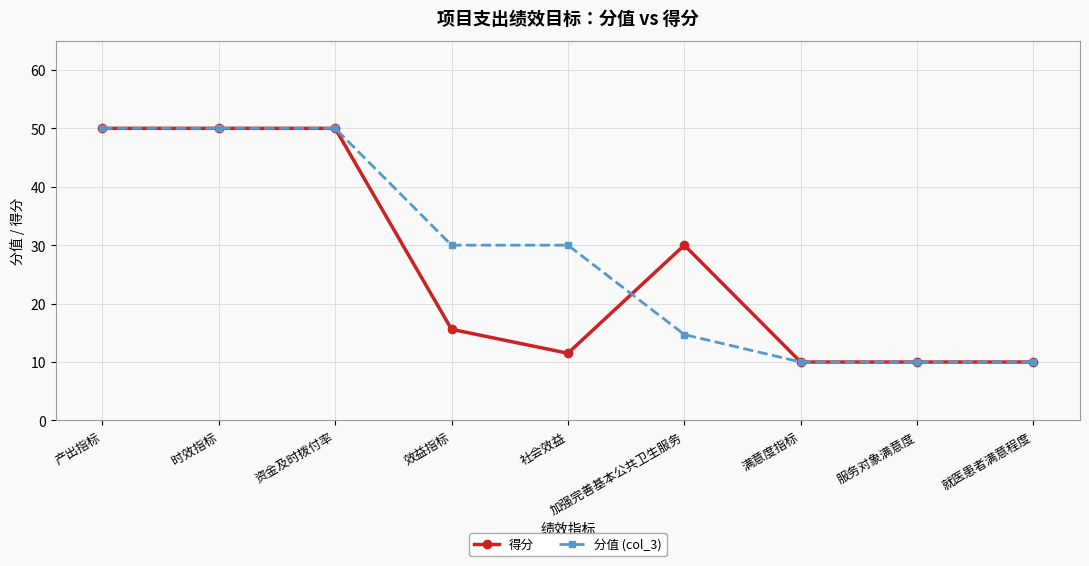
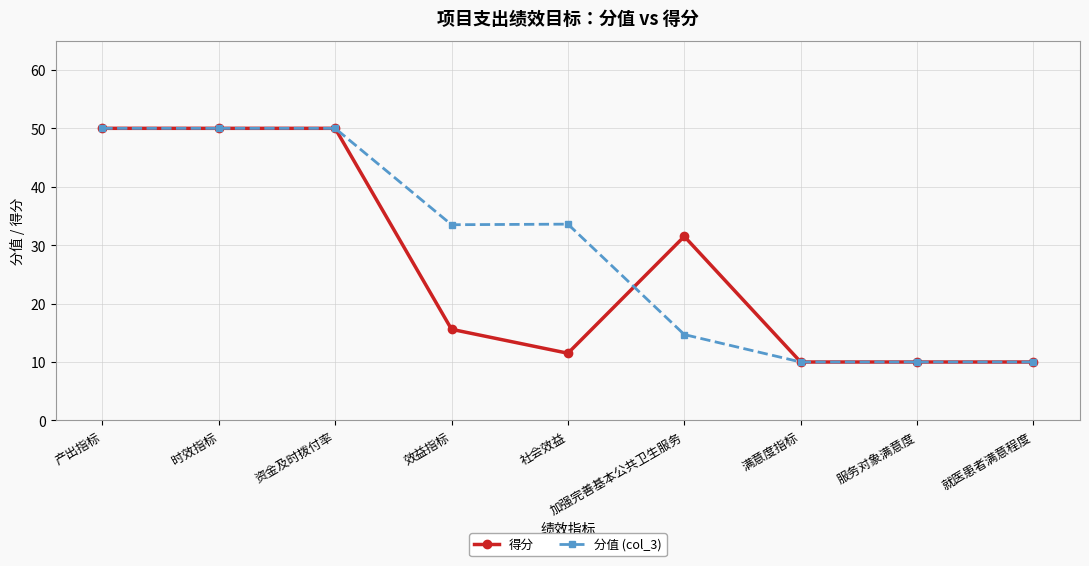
分值 (col_3), 效益指标: 30 -> 34
分值 (col_3), 社会效益: 30 -> 34
得分, 加强完善基本公共卫生服务: 30 -> 32
